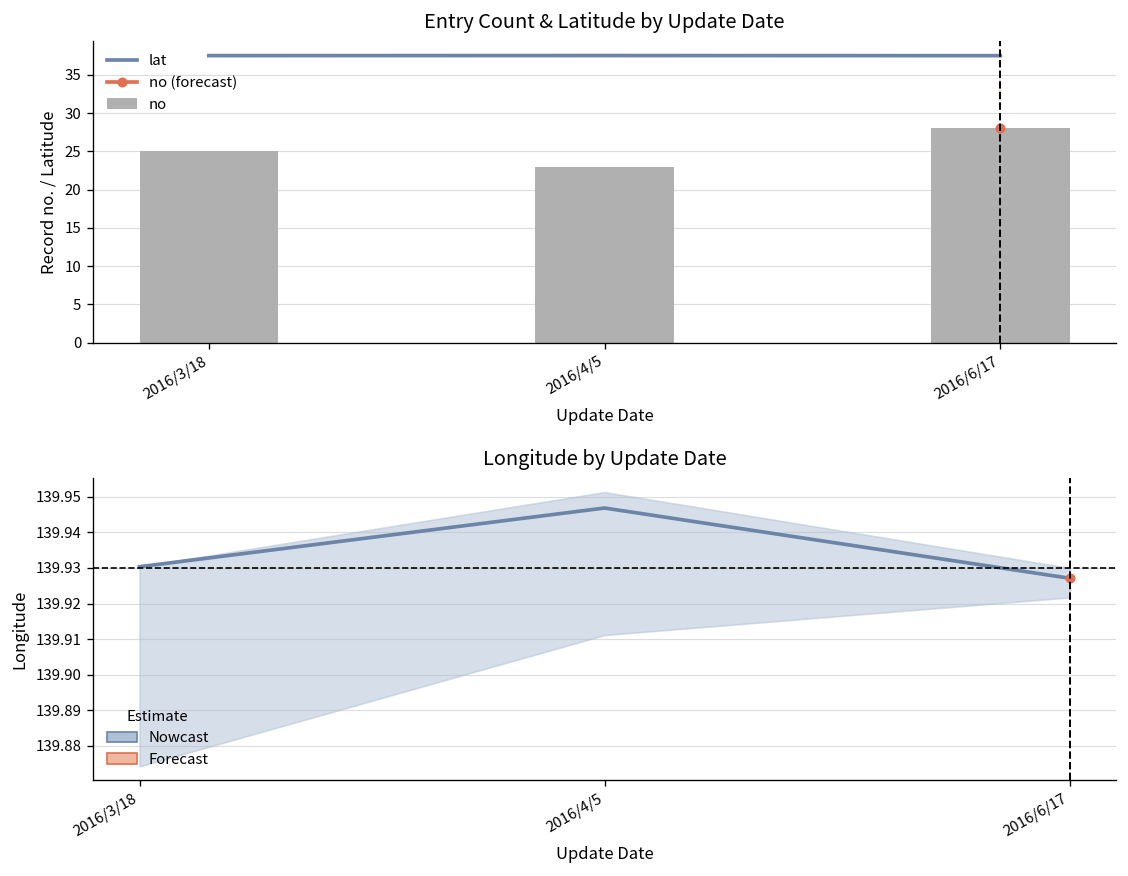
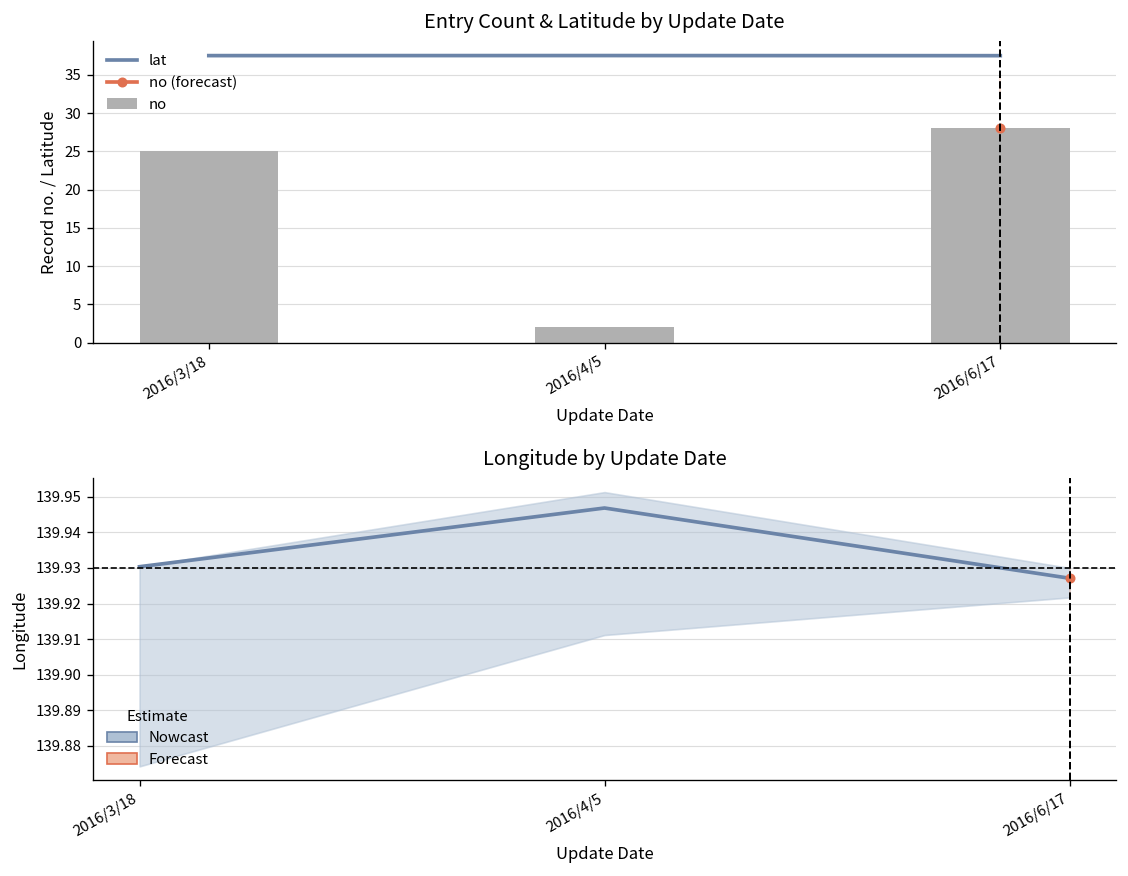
Entry Count & Latitude by Update Date, no, 2016/4/5: 23 -> 2
